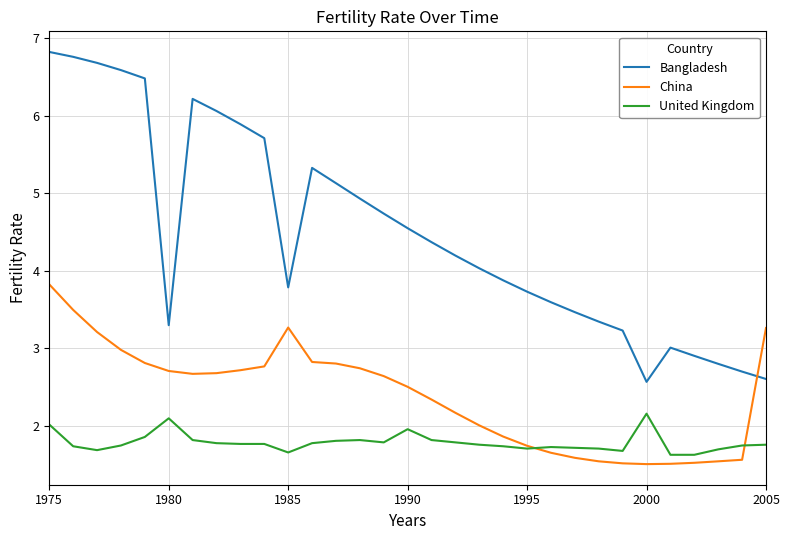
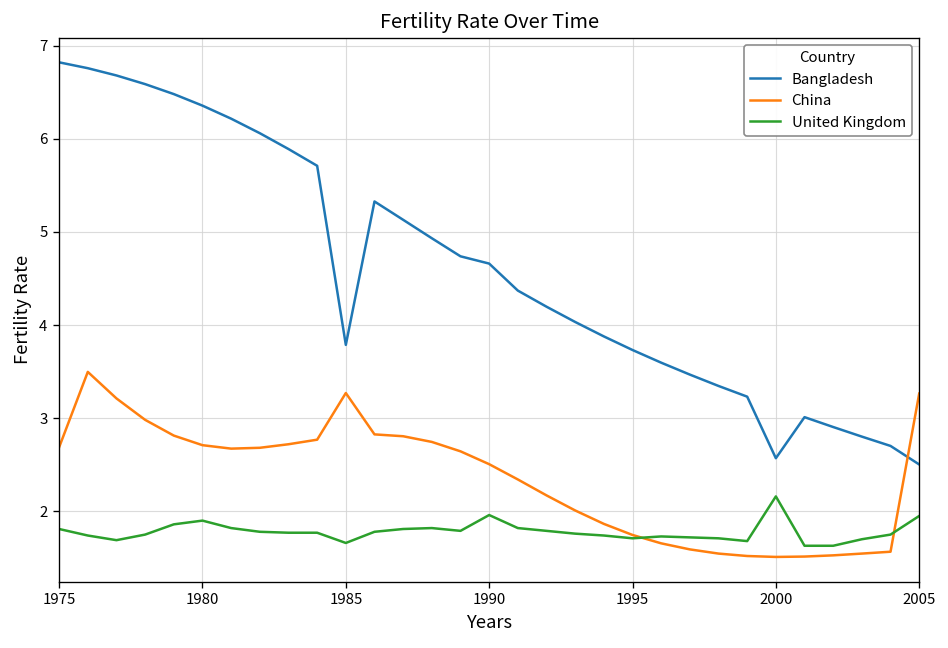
China, 1975: 3.8 -> 2.7
United Kingdom, 1975: 2.0 -> 1.8
Bangladesh, 1980: 3.3 -> 6.4
United Kingdom, 1980: 2.1 -> 1.9
Bangladesh, 1990: 4.6 -> 4.7
Bangladesh, 2005: 2.6 -> 2.5
United Kingdom, 2005: 1.8 -> 2.0
